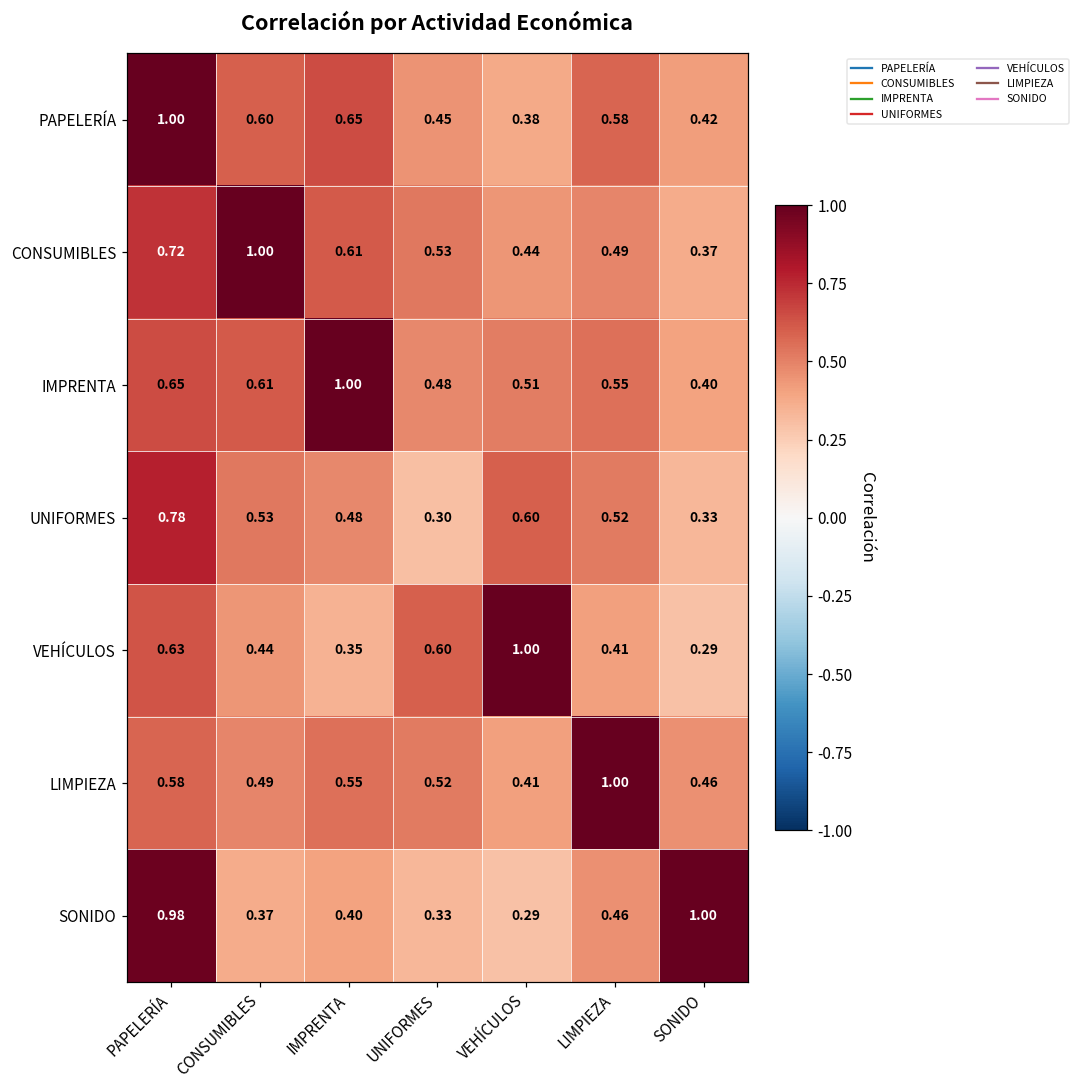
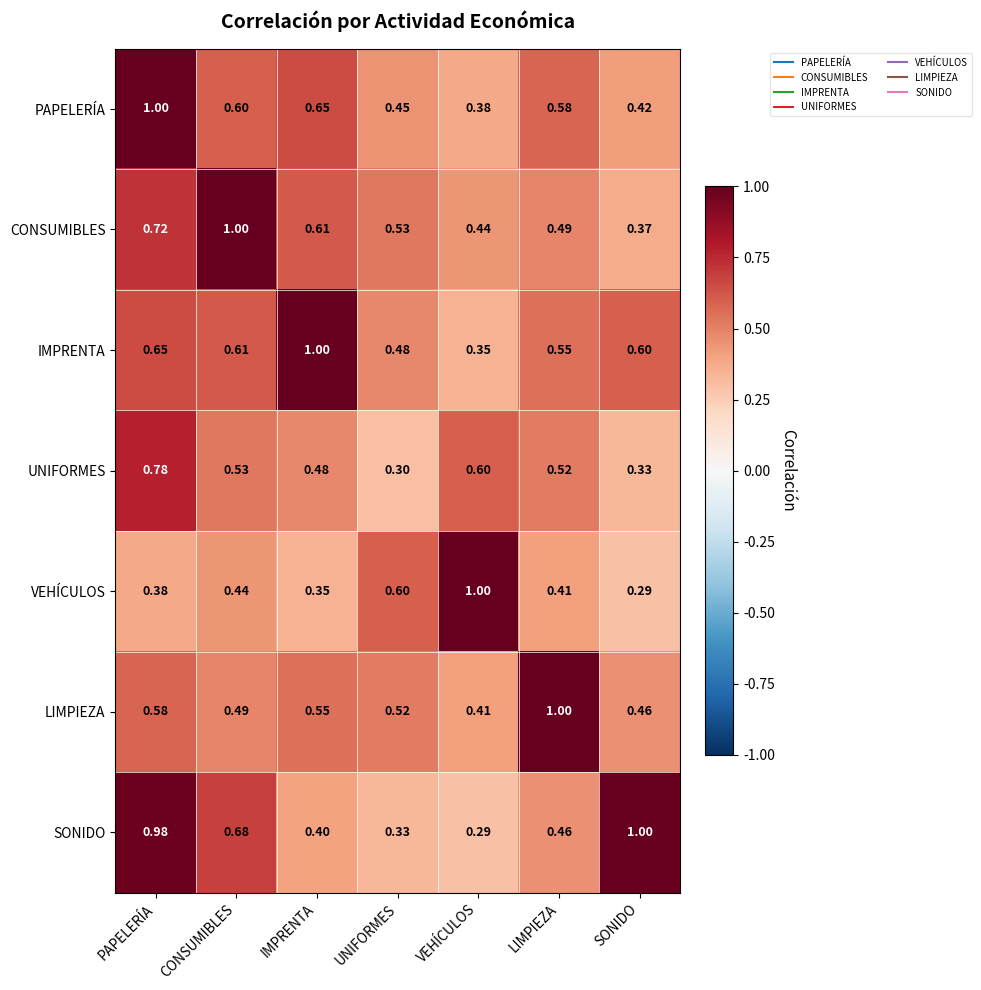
IMPRENTA, VEHÍCULOS: 0.51 -> 0.35
IMPRENTA, SONIDO: 0.40 -> 0.60
VEHÍCULOS, PAPELERÍA: 0.63 -> 0.38
SONIDO, CONSUMIBLES: 0.37 -> 0.68
